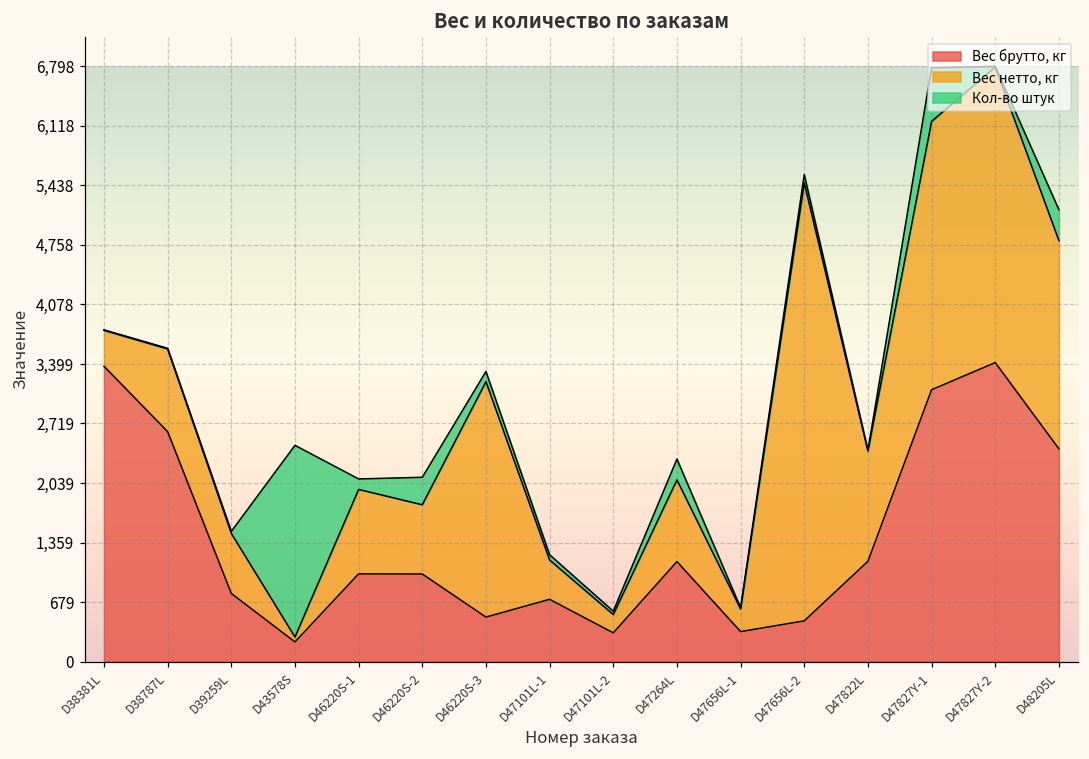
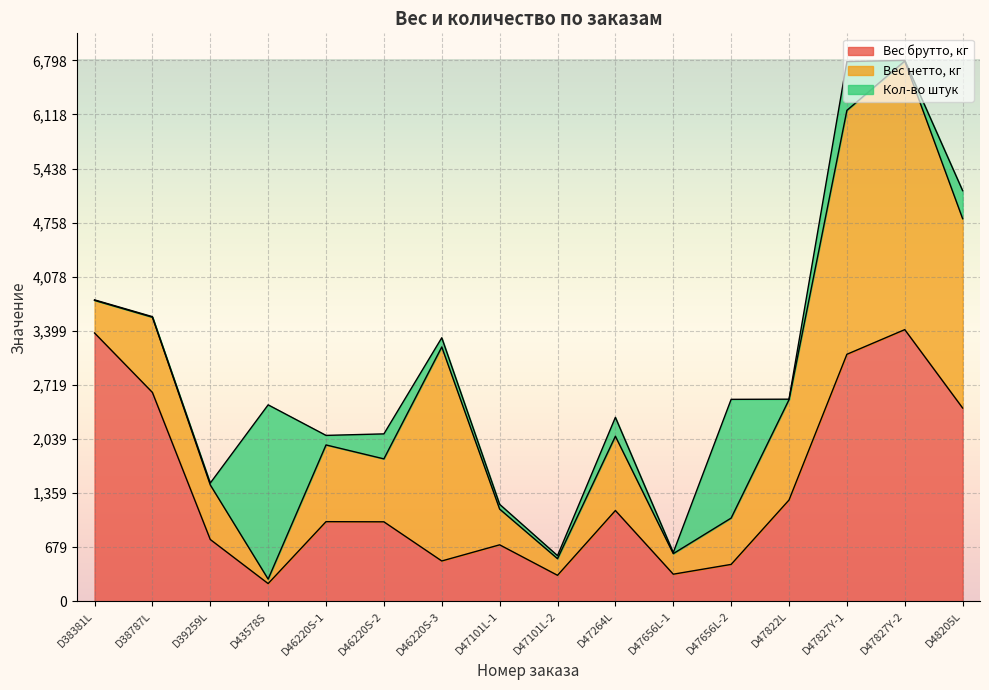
Вес нетто, кг, D47656L-2: 5,000 -> 600
Кол-во штук, D47656L-2: 100 -> 1,500
Вес брутто, кг, D47822L: 1,100 -> 1,300
